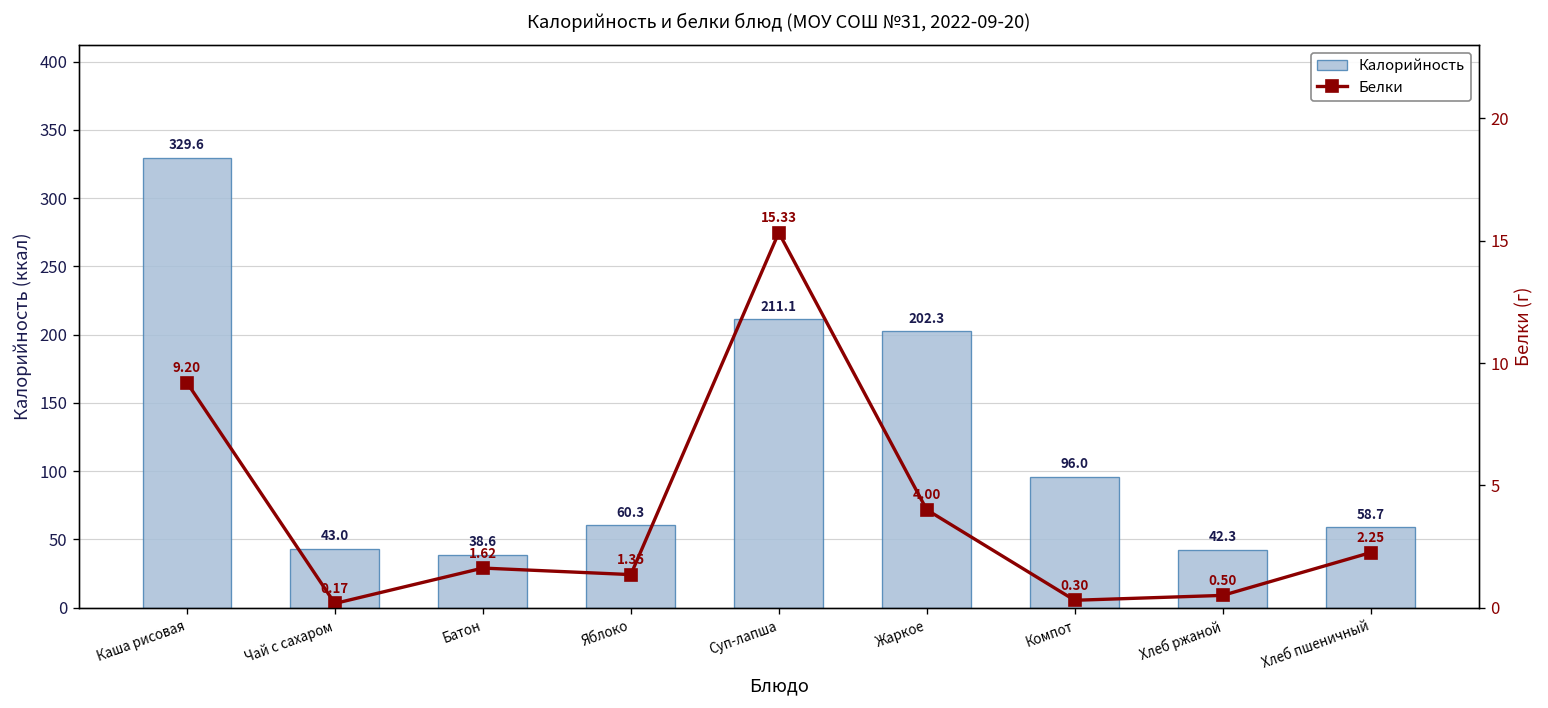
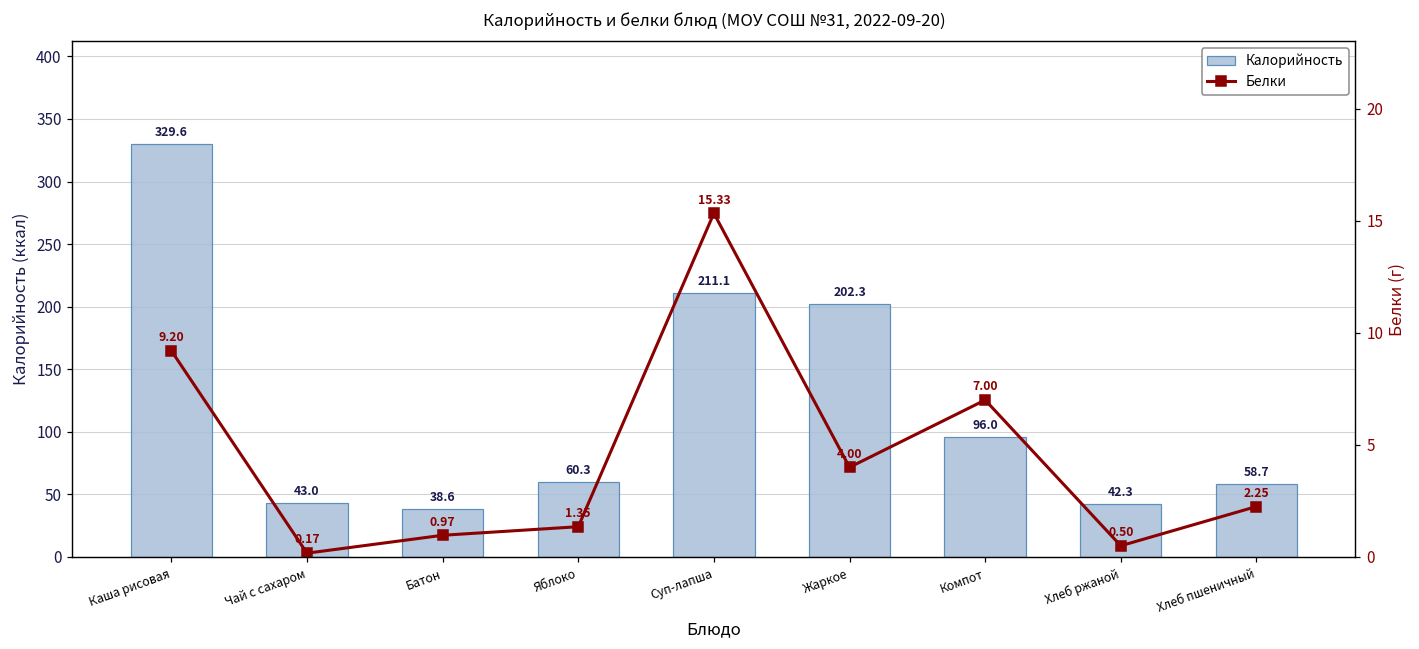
Белки, Батон: 1.62 -> 0.97
Белки, Компот: 0.30 -> 7.00
